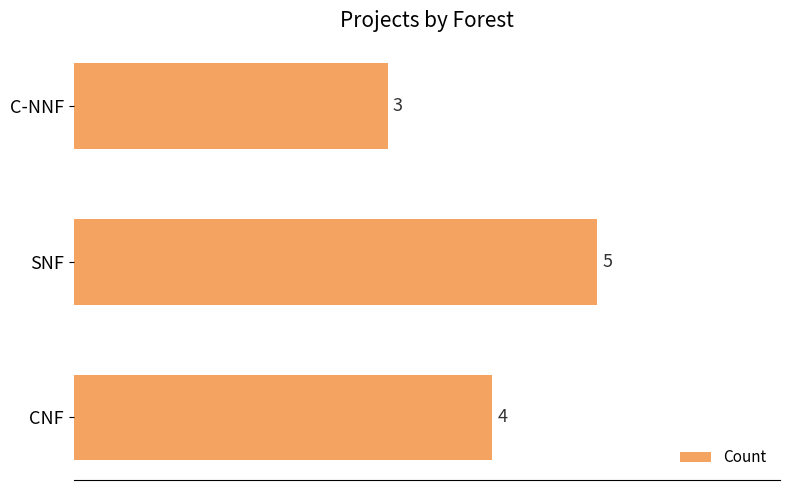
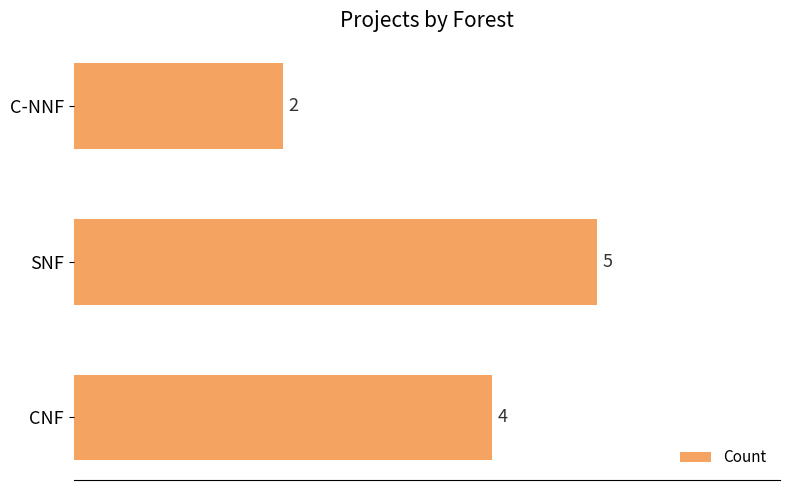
C-NNF: 3 -> 2
